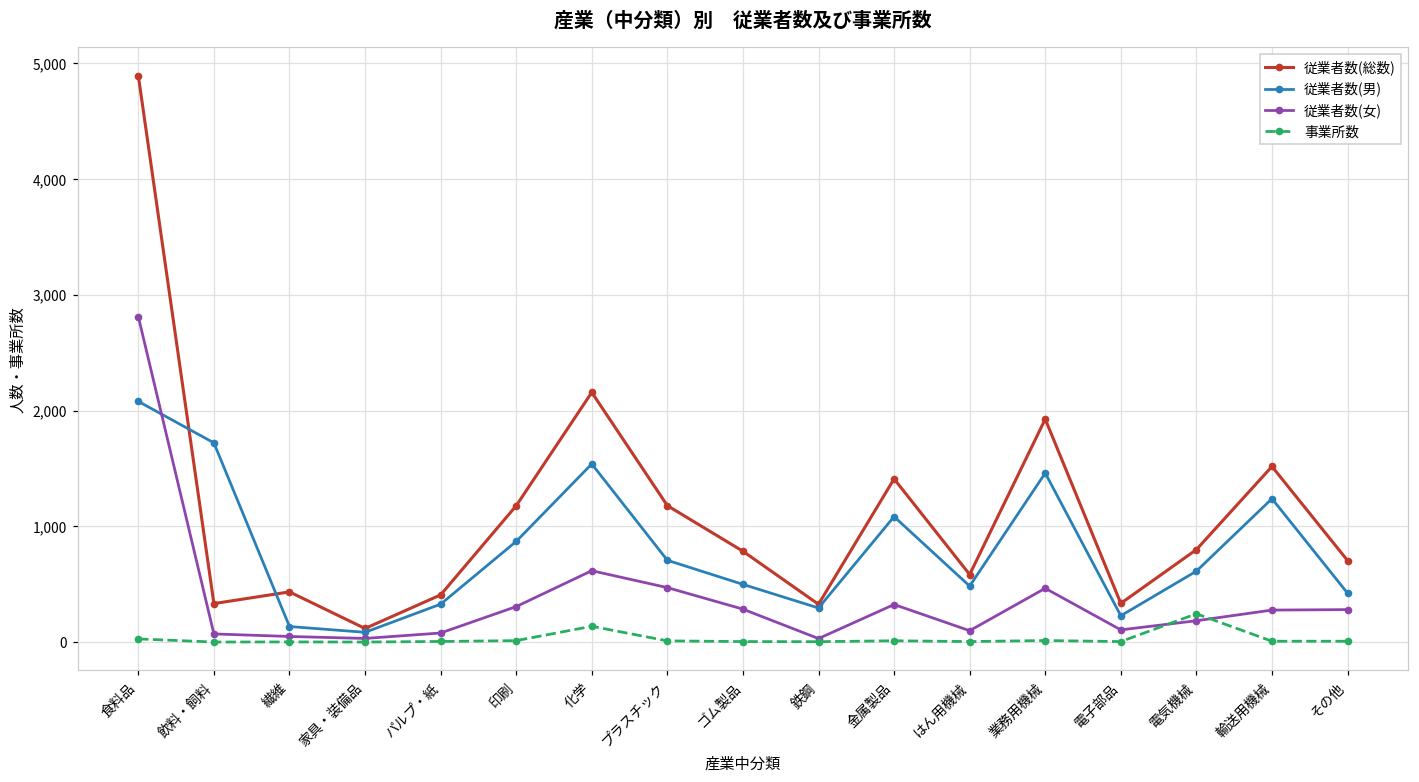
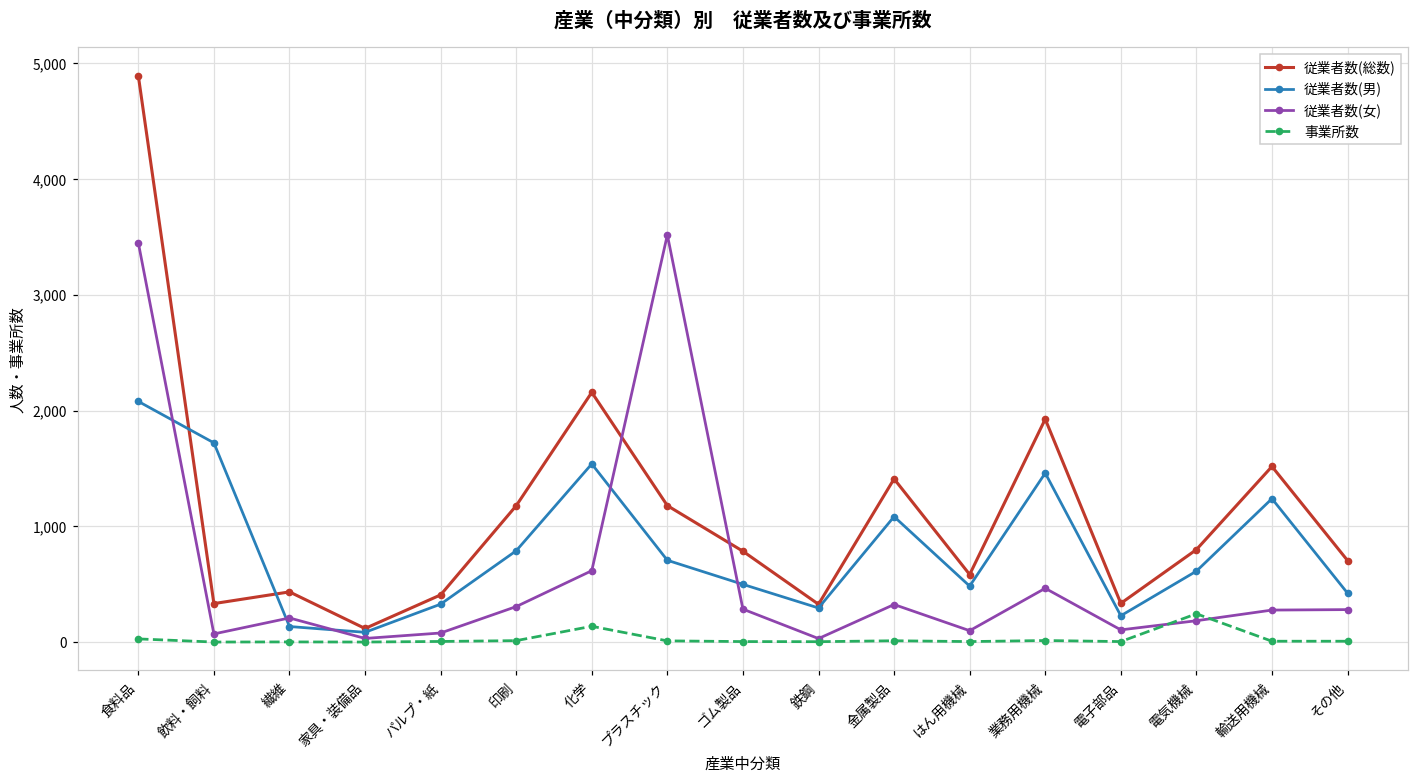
従業者数(女), 食料品: 2,810 -> 3,450
従業者数(女), 繊維: 50 -> 210
従業者数(男), 印刷: 870 -> 790
従業者数(女), プラスチック: 470 -> 3,520
